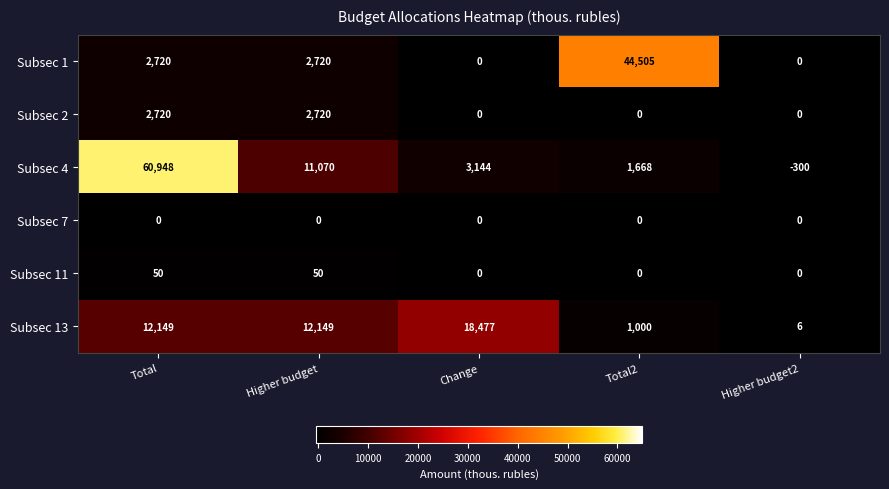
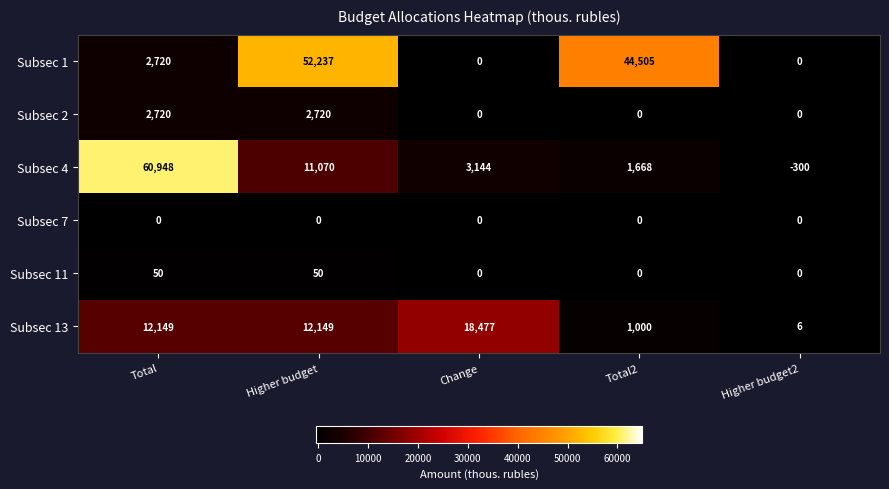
Subsec 1, Higher budget: 2,720 -> 52,237
